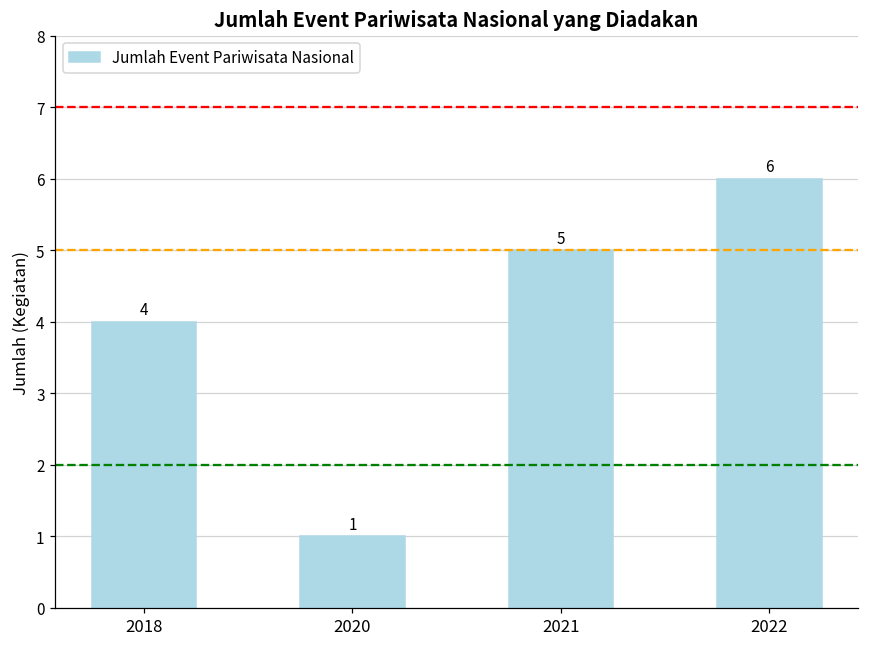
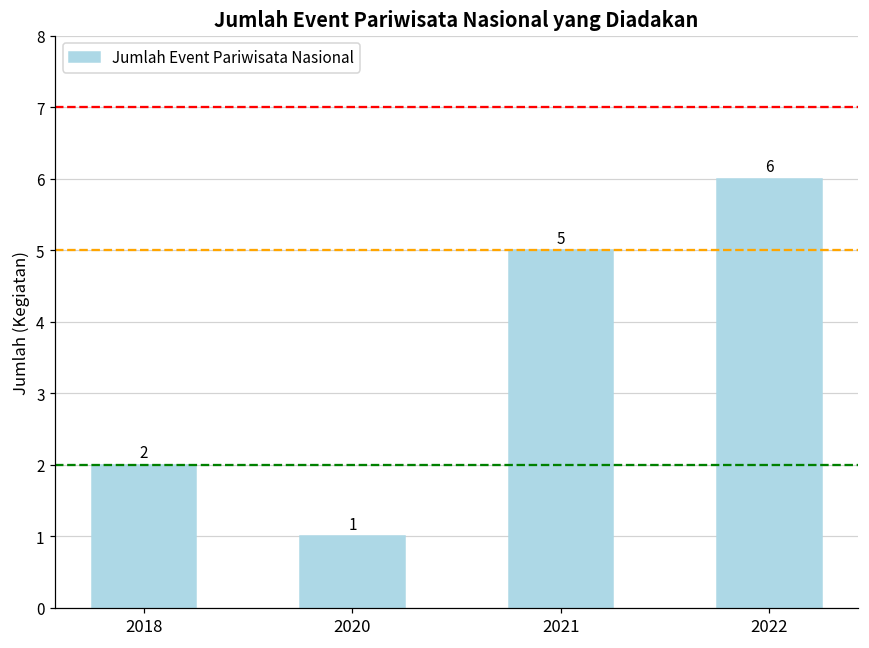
2018: 4 -> 2
